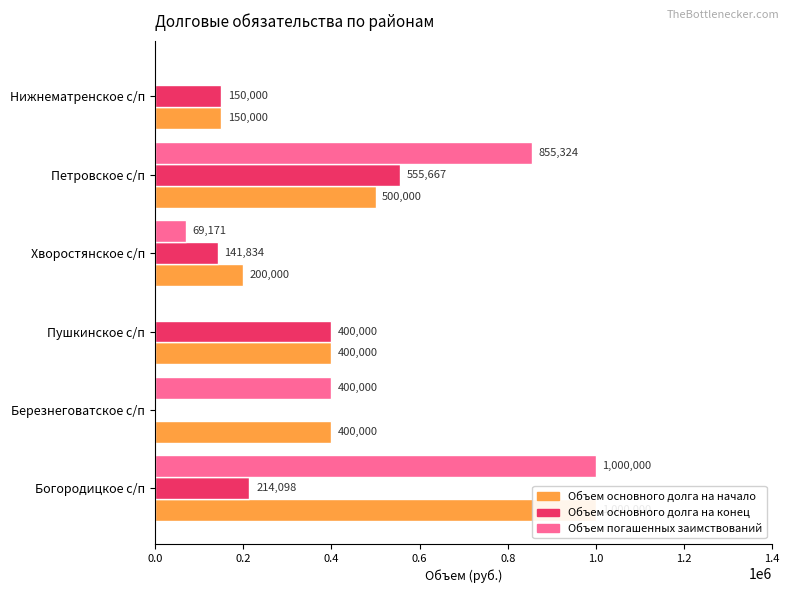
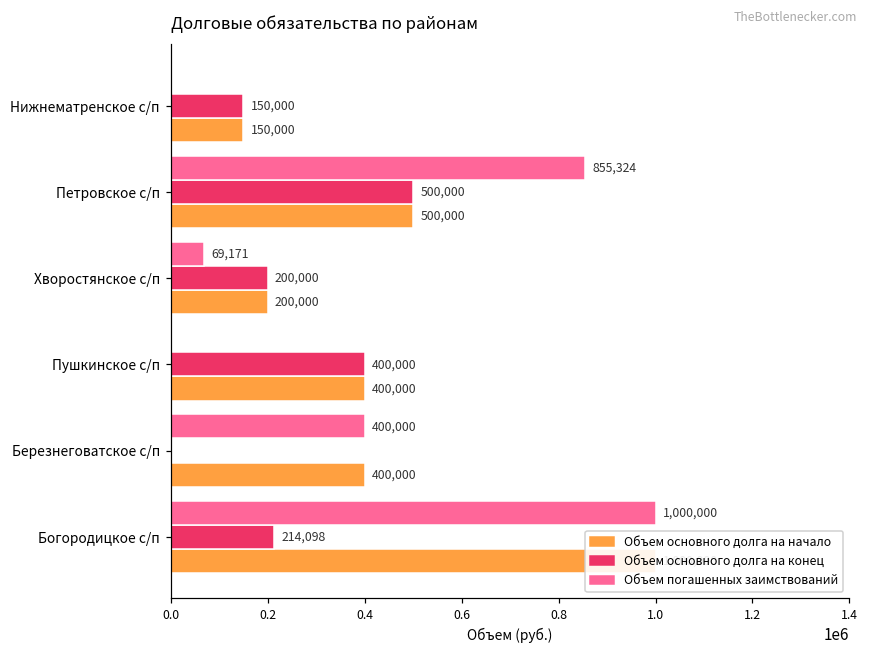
Объем основного долга на конец, Петровское с/п: 555,667 -> 500,000
Объем основного долга на конец, Хворостянское с/п: 141,834 -> 200,000
